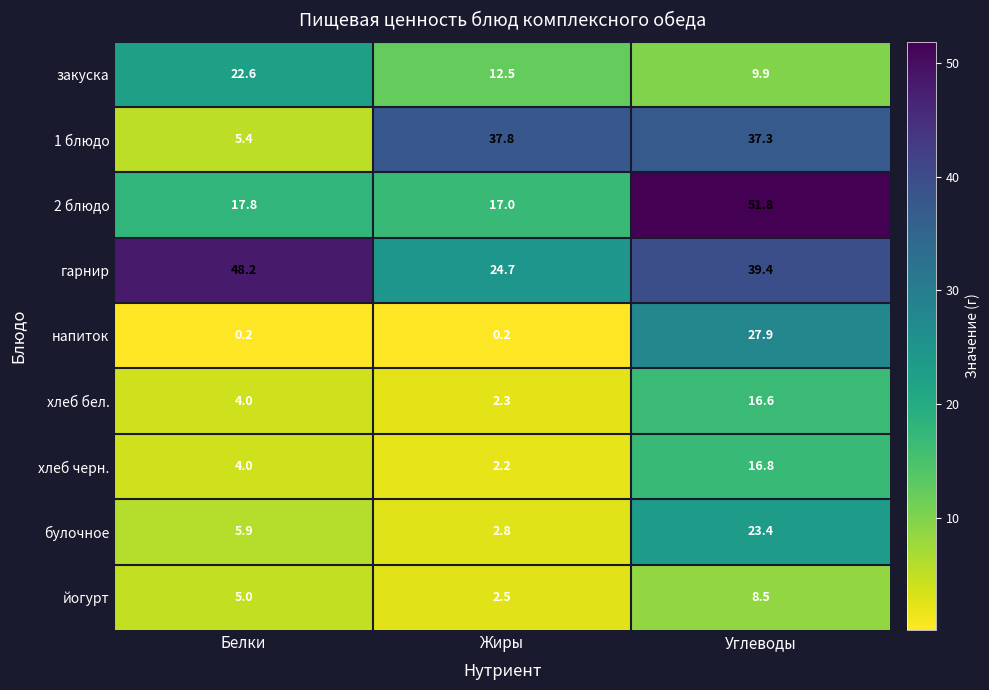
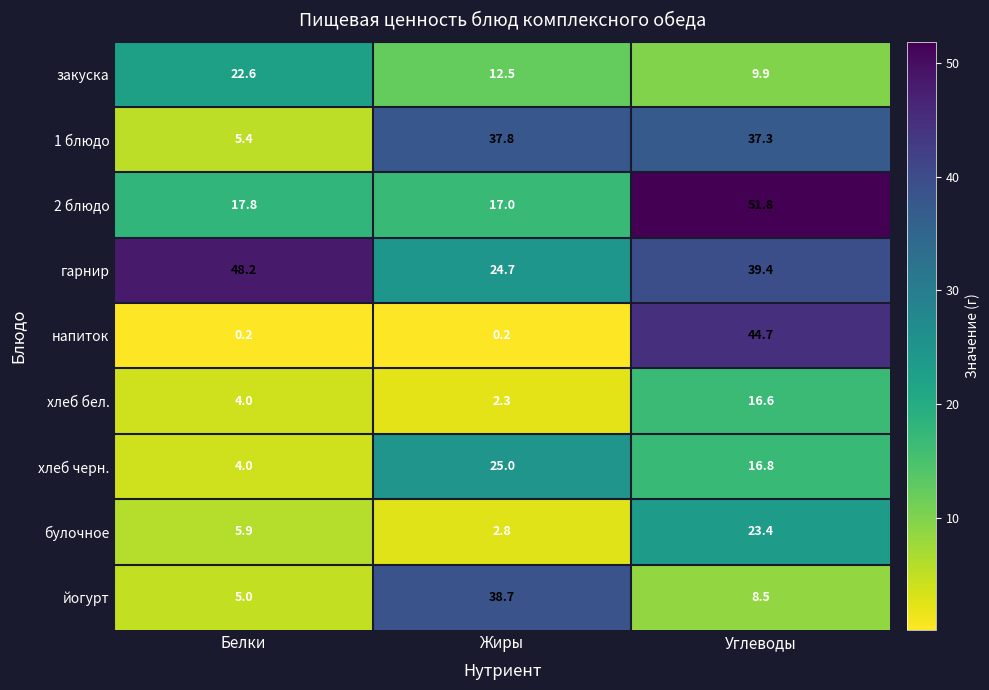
напиток, Углеводы: 27.9 -> 44.7
хлеб черн., Жиры: 2.2 -> 25.0
йогурт, Жиры: 2.5 -> 38.7
